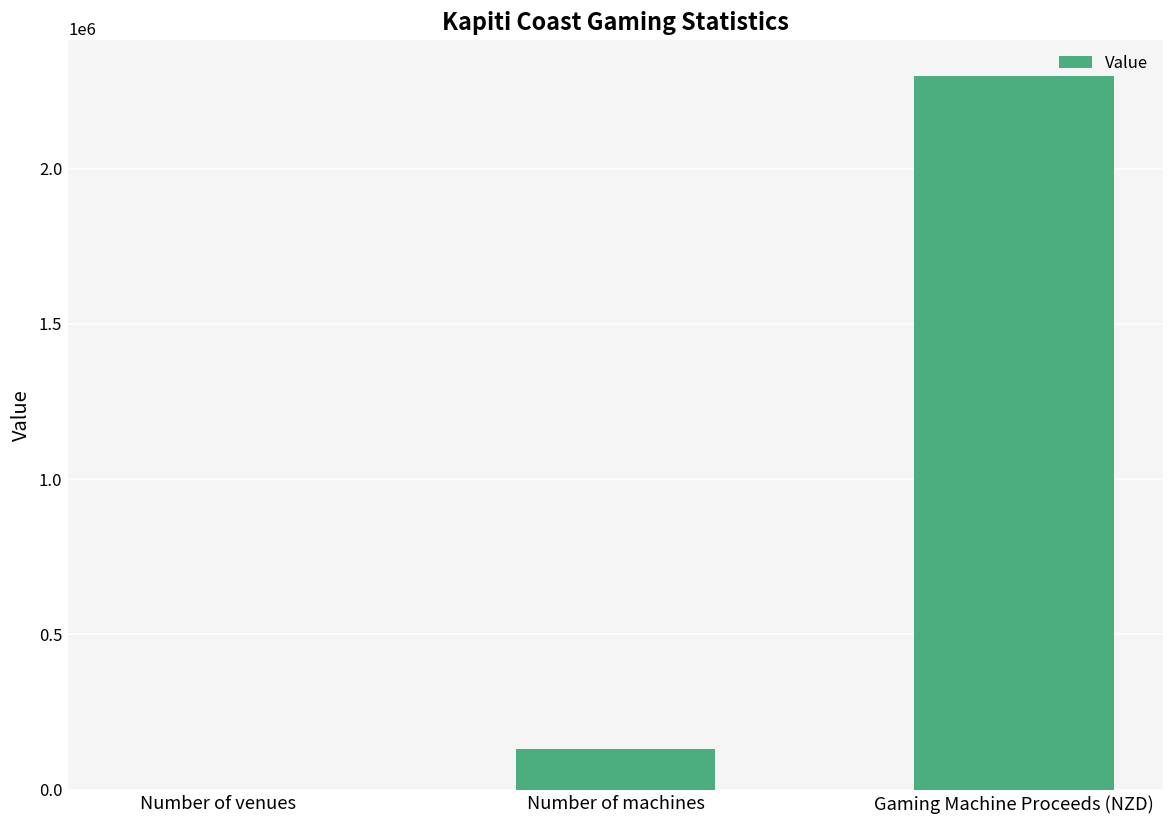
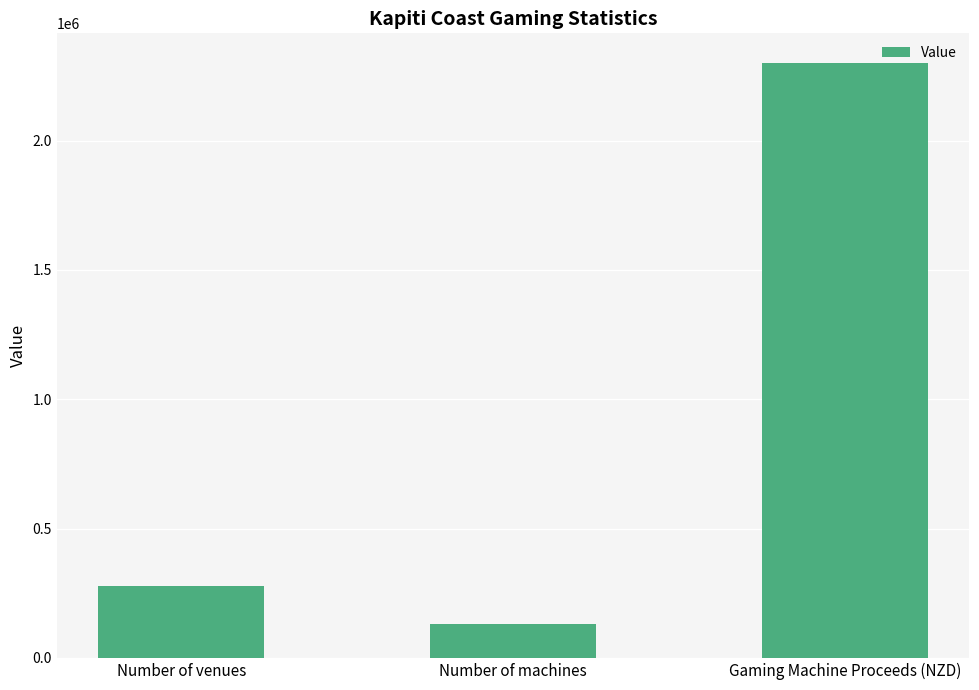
Number of venues: 0 -> 280000
